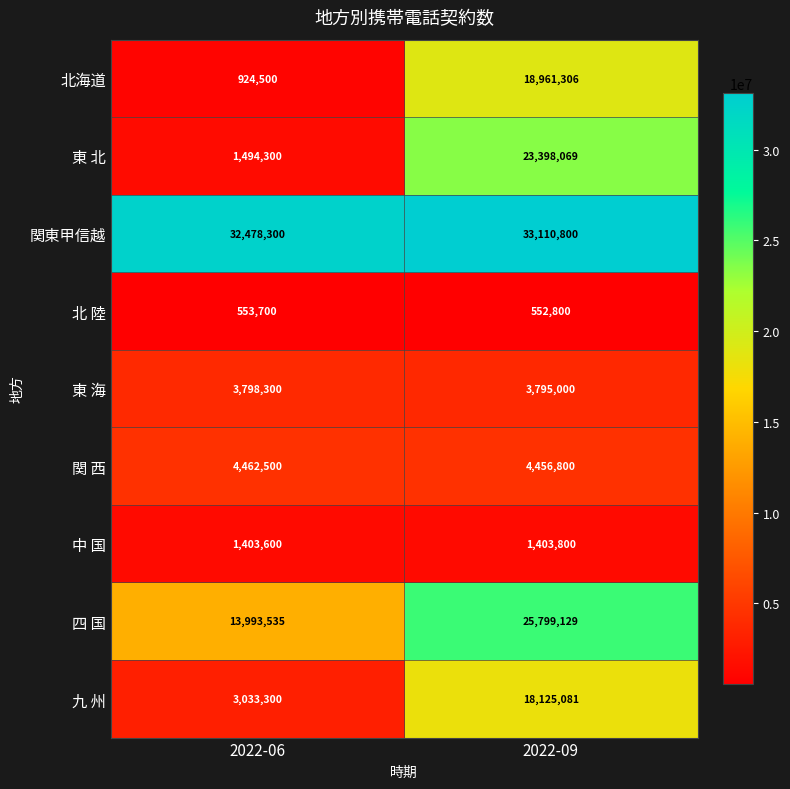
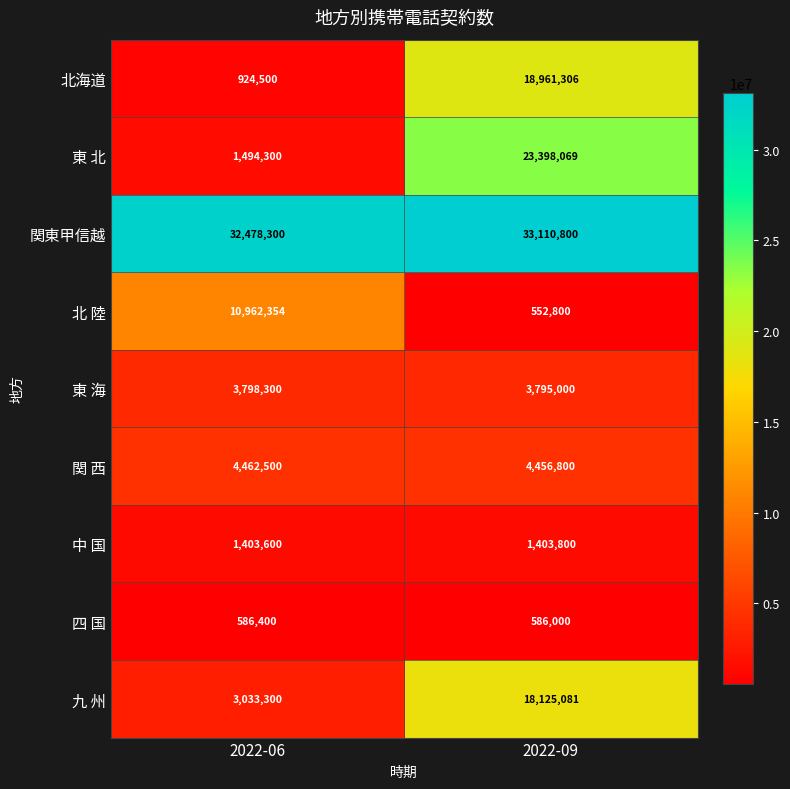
北 陸, 2022-06: 553,700 -> 10,962,354
四 国, 2022-06: 13,993,535 -> 586,400
四 国, 2022-09: 25,799,129 -> 586,000
